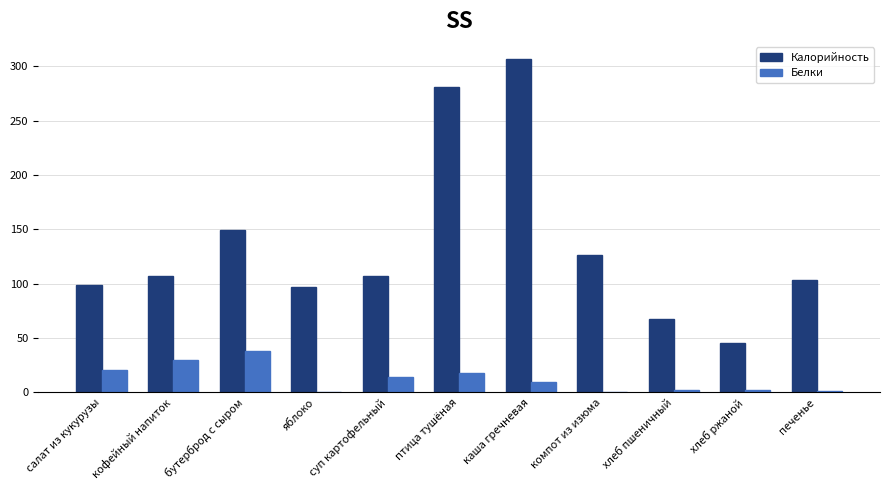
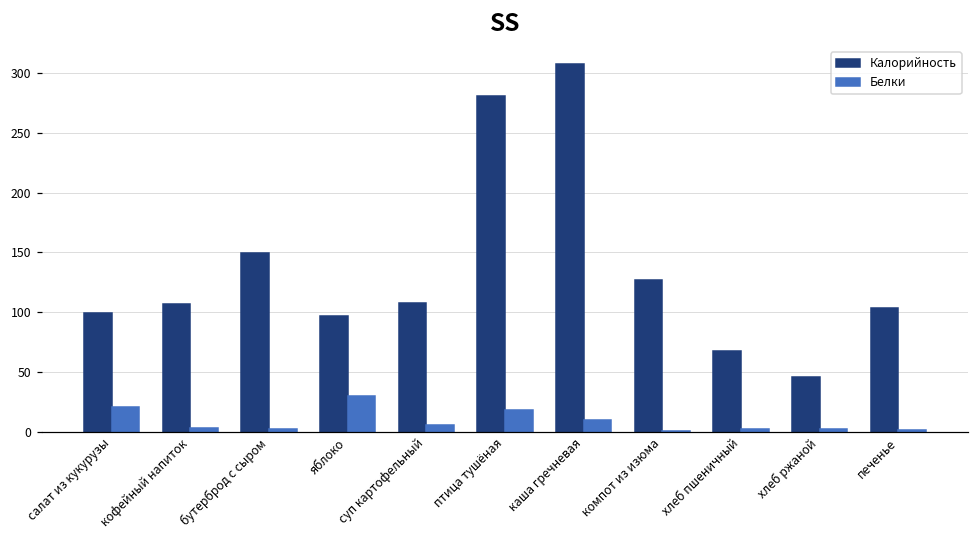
Белки, кофейный напиток: 30 -> 3
Белки, бутерброд с сыром: 39 -> 2
Белки, яблоко: 1 -> 30
Белки, суп картофельный: 15 -> 5
